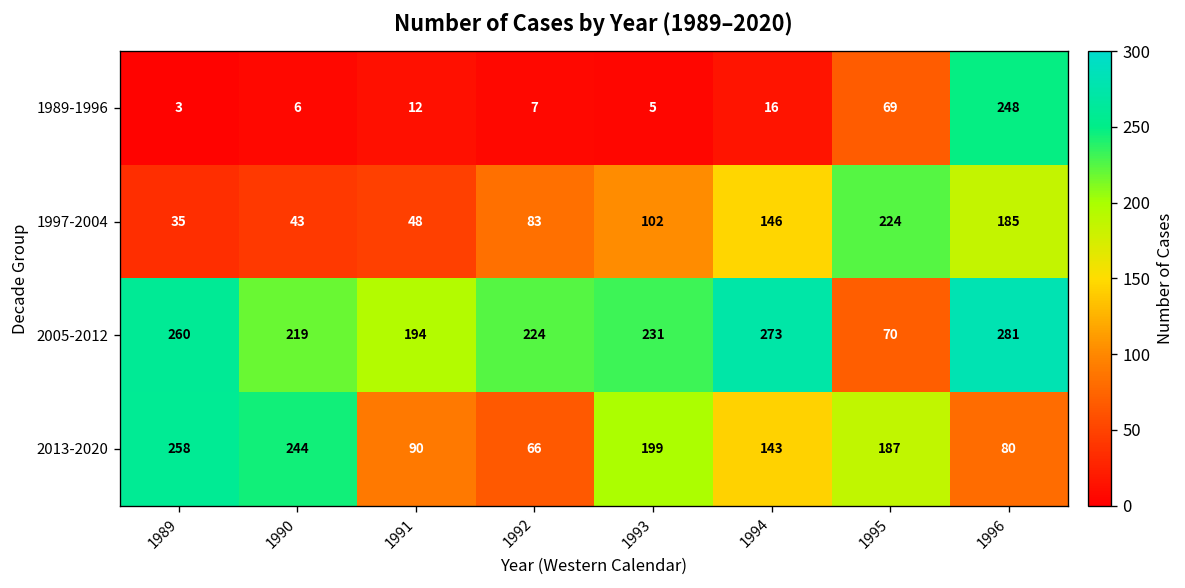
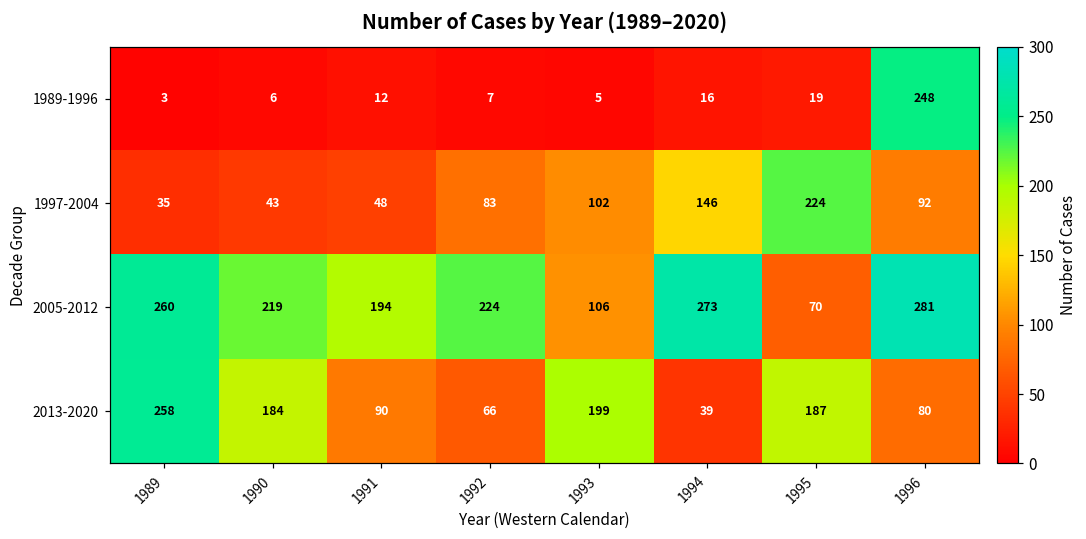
1989-1996, 1995: 69 -> 19
1997-2004, 1996: 185 -> 92
2005-2012, 1993: 231 -> 106
2013-2020, 1990: 244 -> 184
2013-2020, 1994: 143 -> 39
